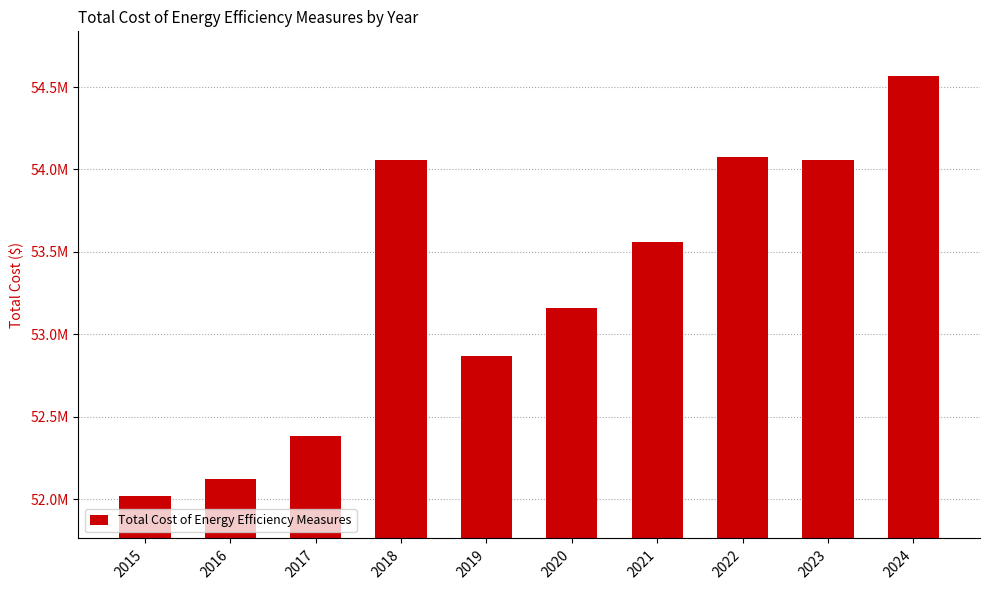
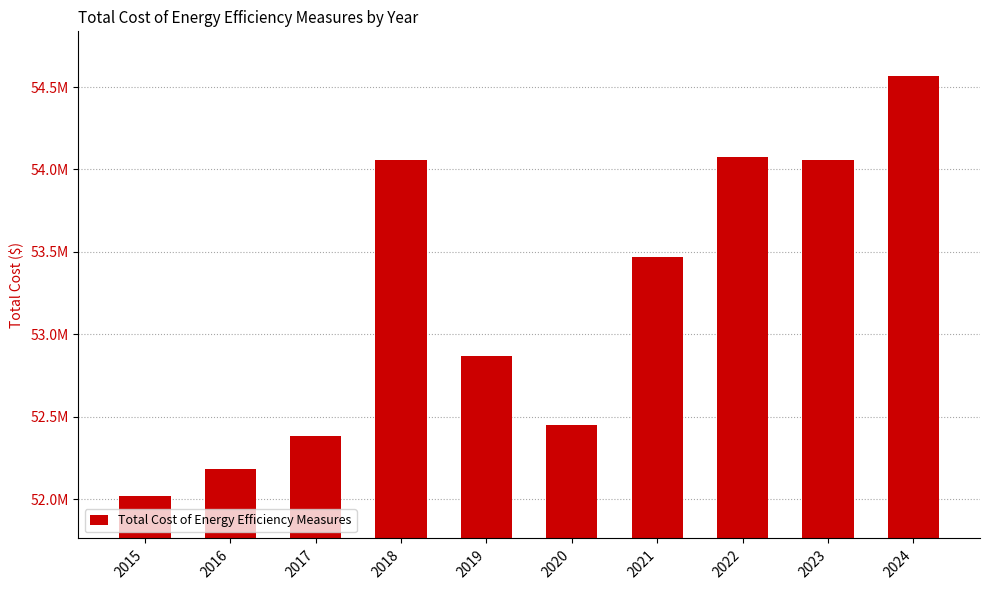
2016: 52120000 -> 52180000
2020: 53160000 -> 52450000
2021: 53560000 -> 53470000
